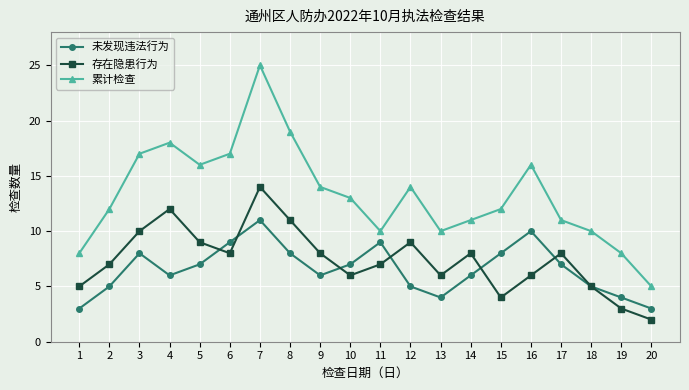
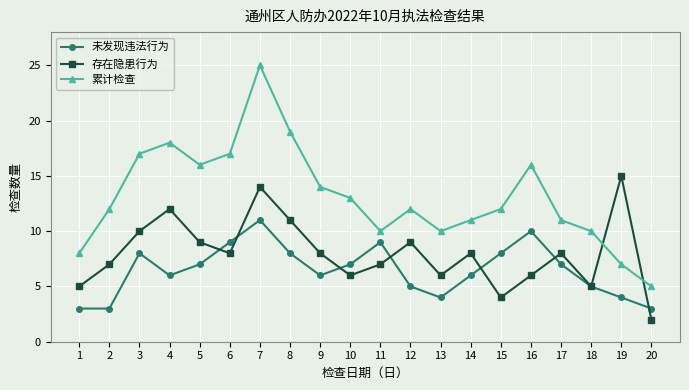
未发现违法行为, 2: 5 -> 3
累计检查, 12: 14 -> 12
存在隐患行为, 19: 3 -> 15
累计检查, 19: 8 -> 7
